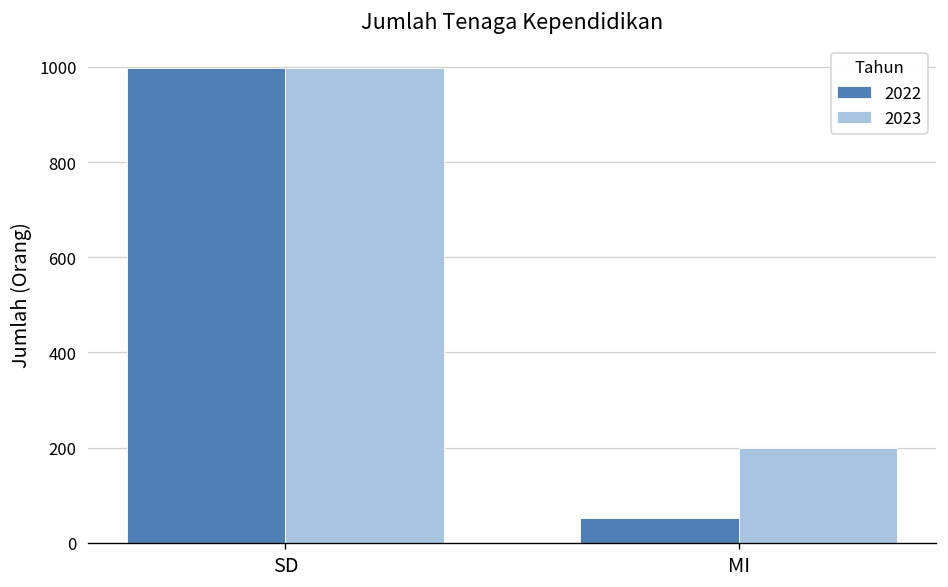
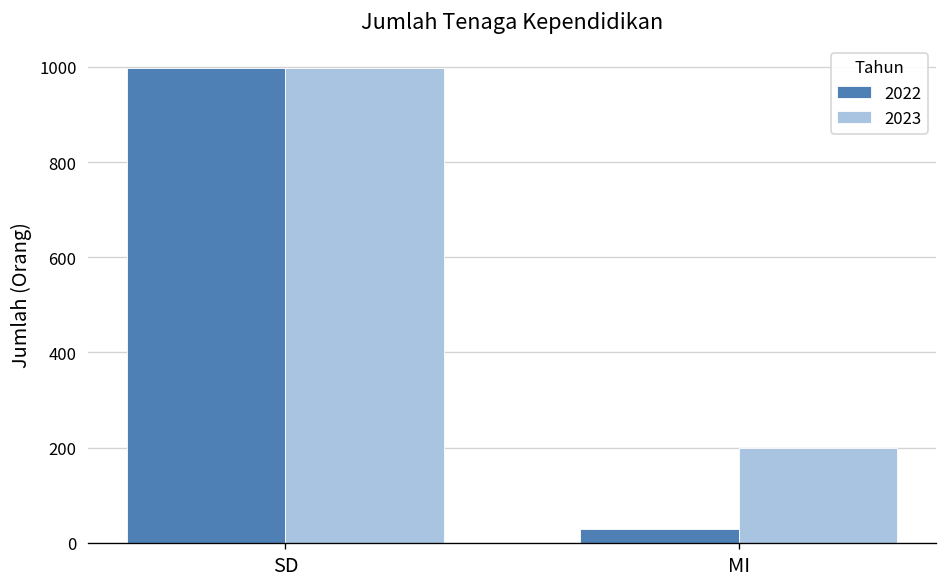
2022, MI: 50 -> 30
